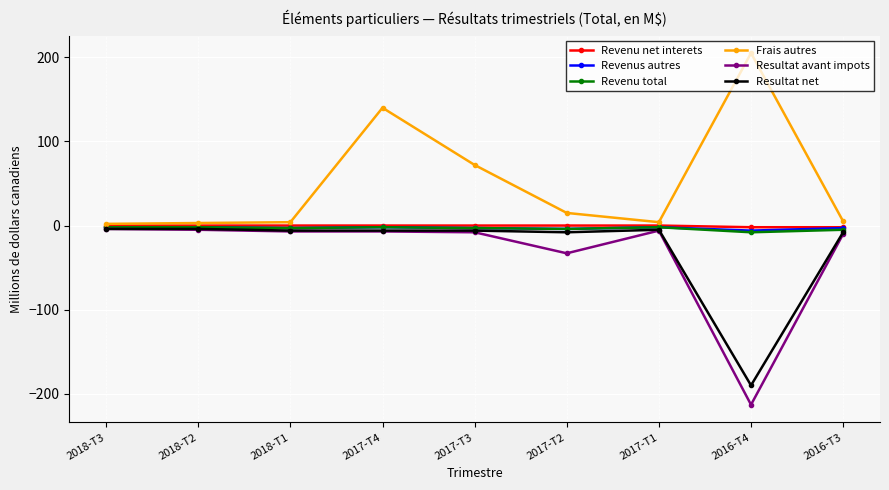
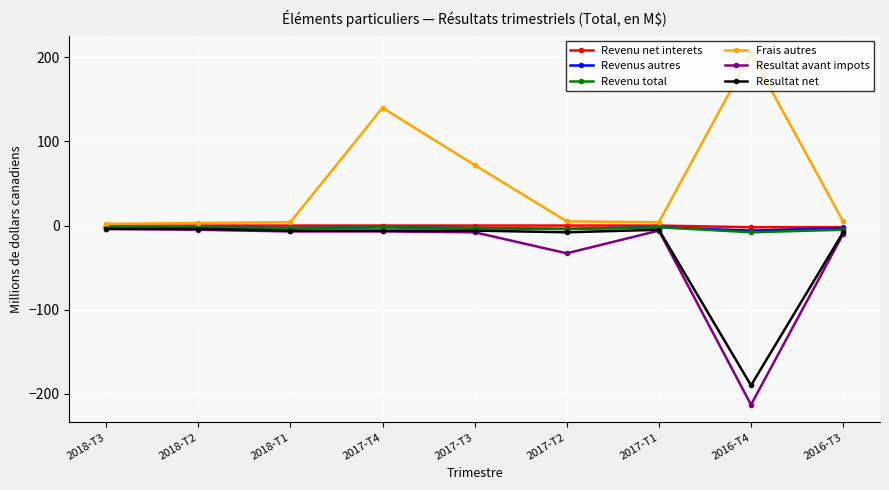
Frais autres, 2017-T2: 20 -> 10
